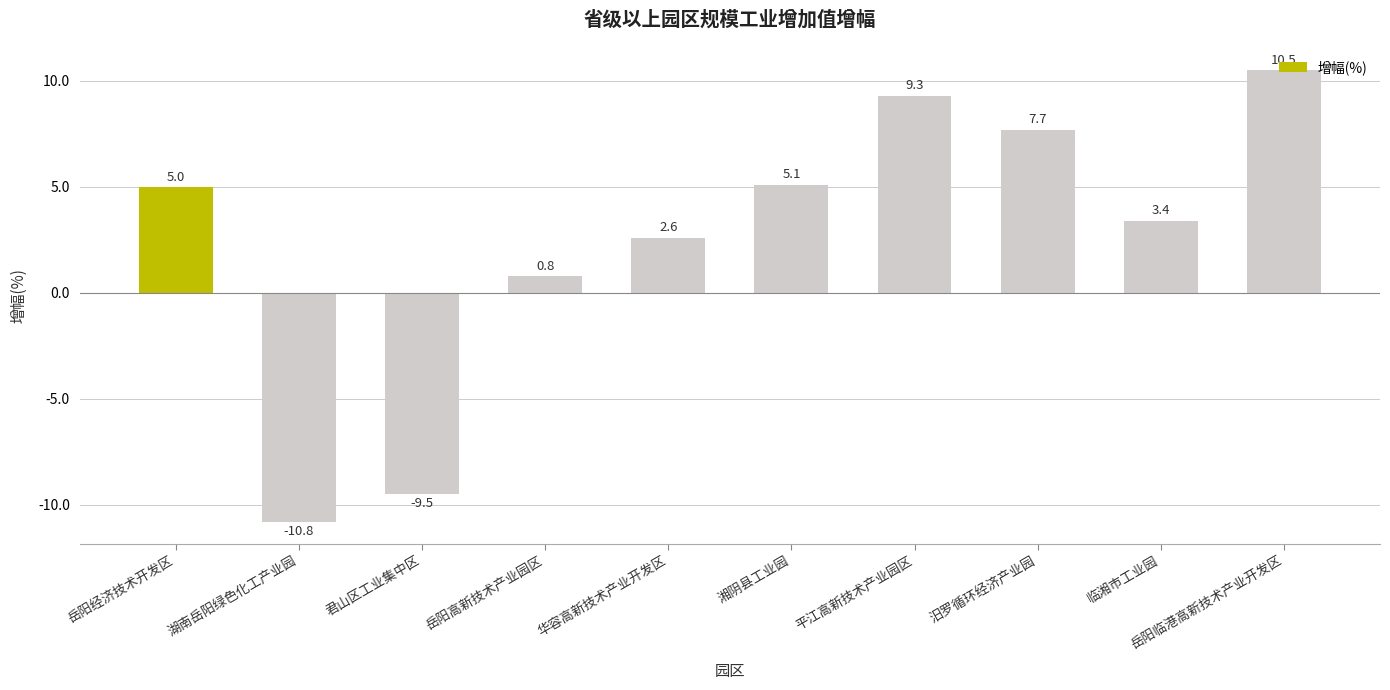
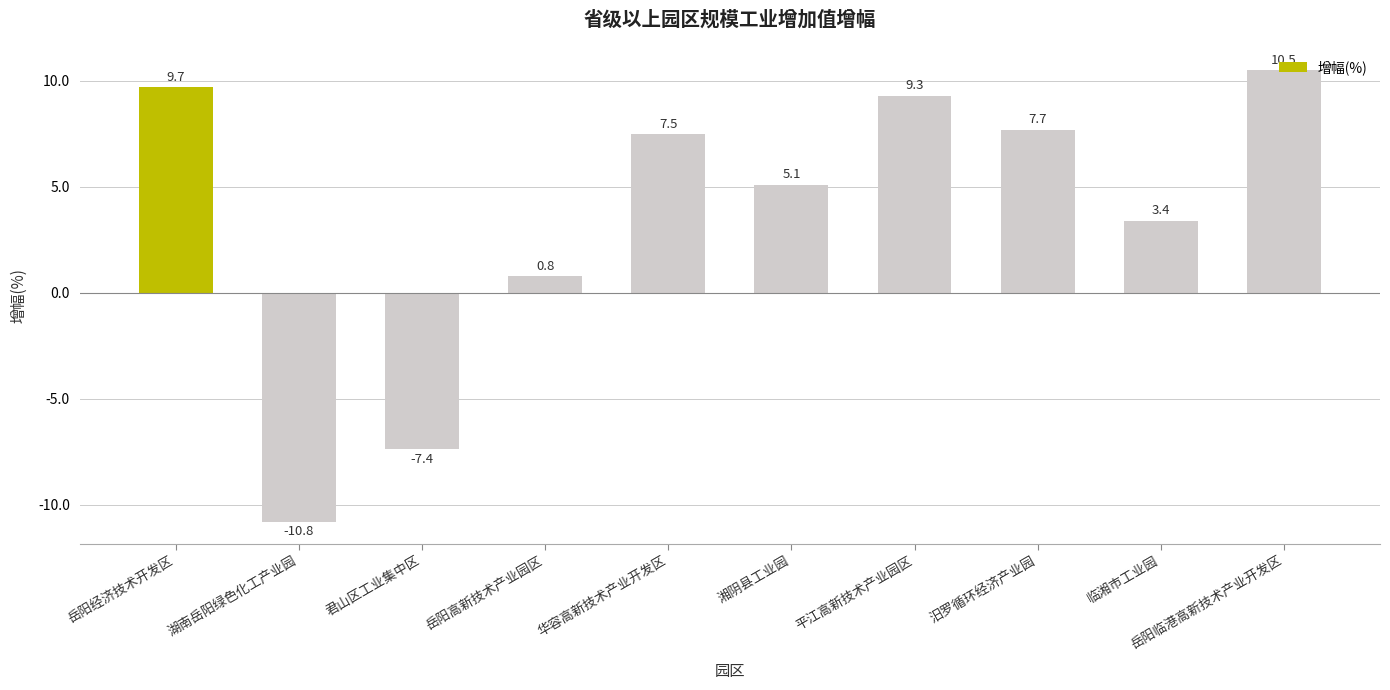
岳阳经济技术开发区: 5.0 -> 9.7
君山区工业集中区: -9.5 -> -7.4
华容高新技术产业开发区: 2.6 -> 7.5
